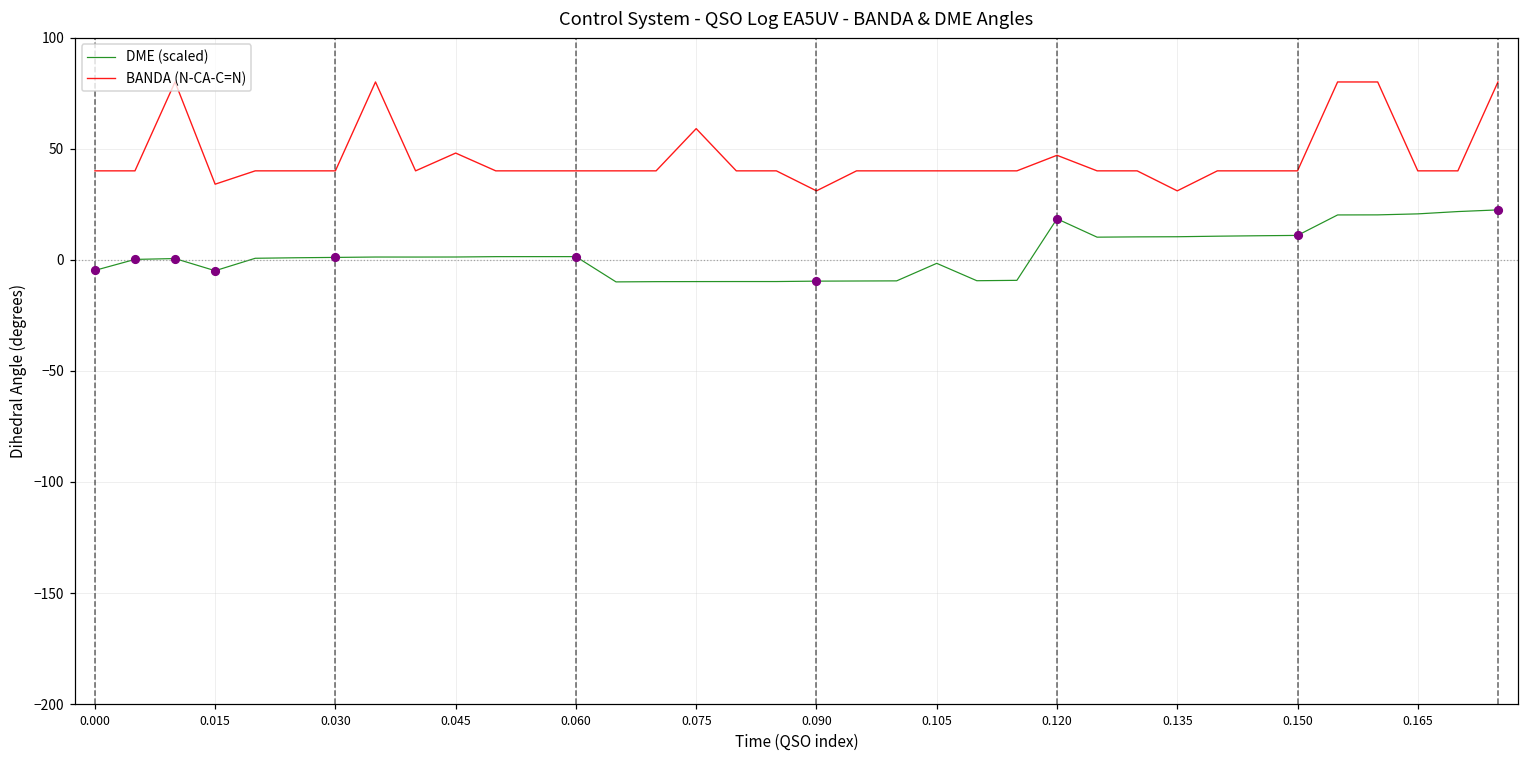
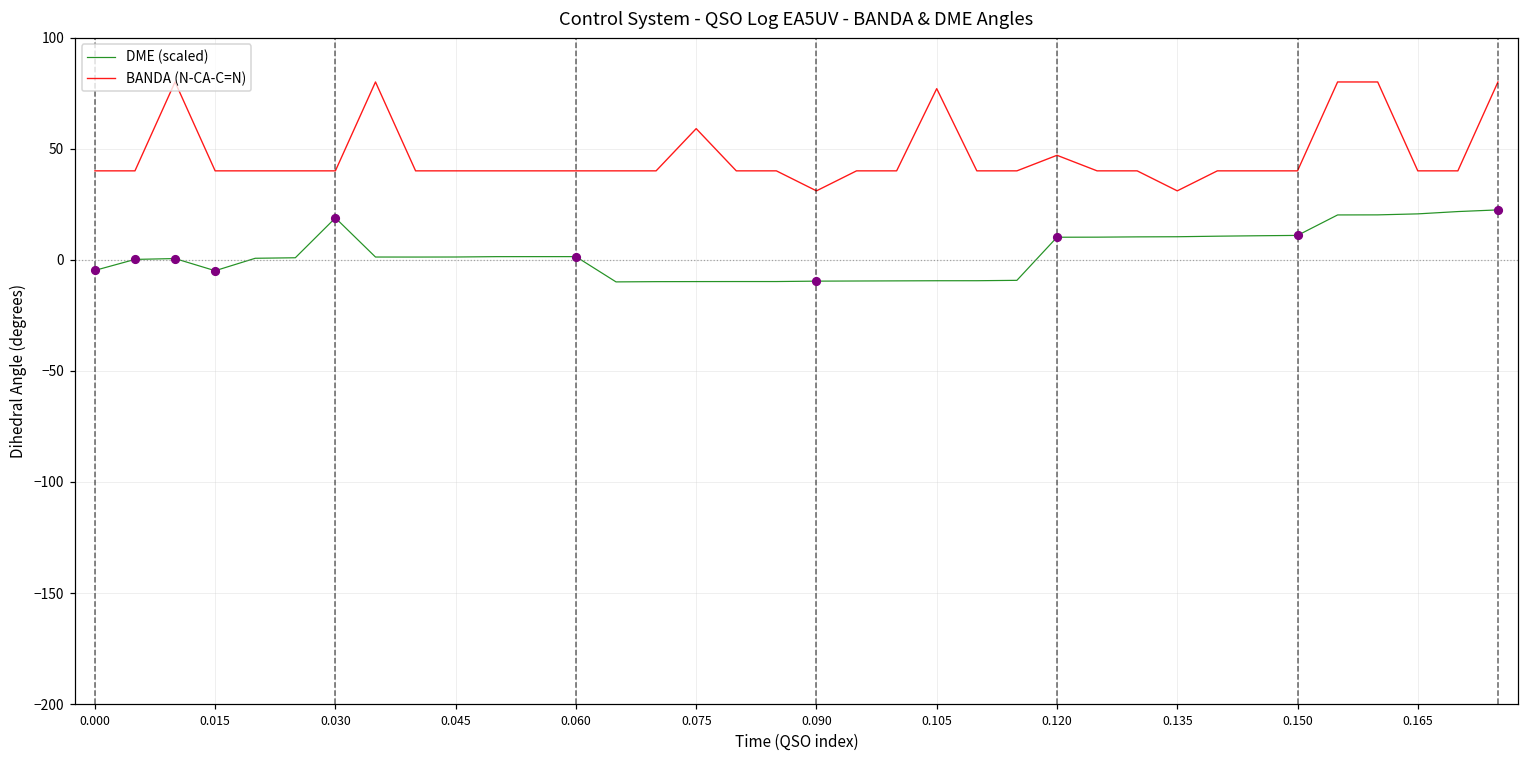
BANDA (N-CA-C=N), 0.015: 34 -> 40
DME (scaled), 0.030: 1 -> 19
BANDA (N-CA-C=N), 0.045: 48 -> 40
DME (scaled), 0.105: -2 -> -9
BANDA (N-CA-C=N), 0.105: 40 -> 77
DME (scaled), 0.120: 18 -> 10
